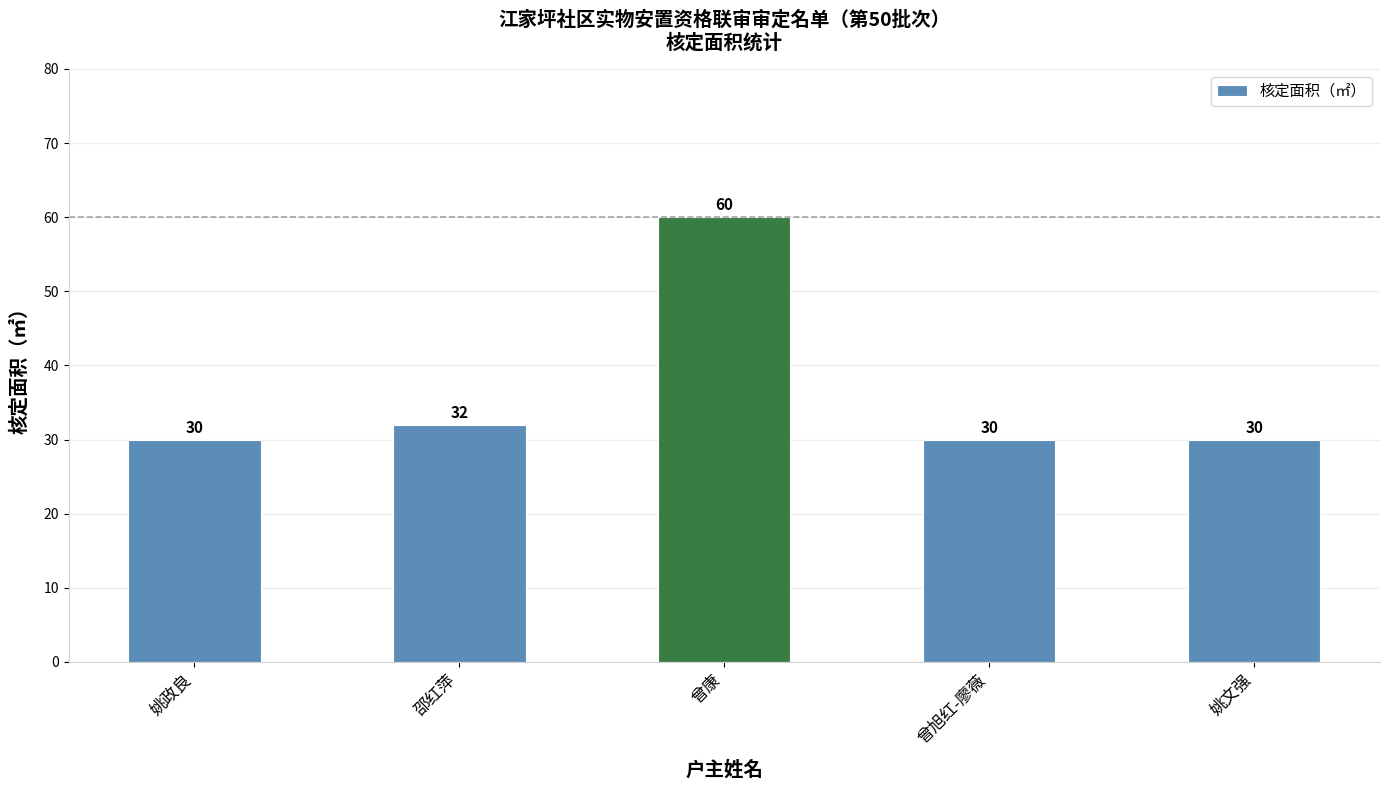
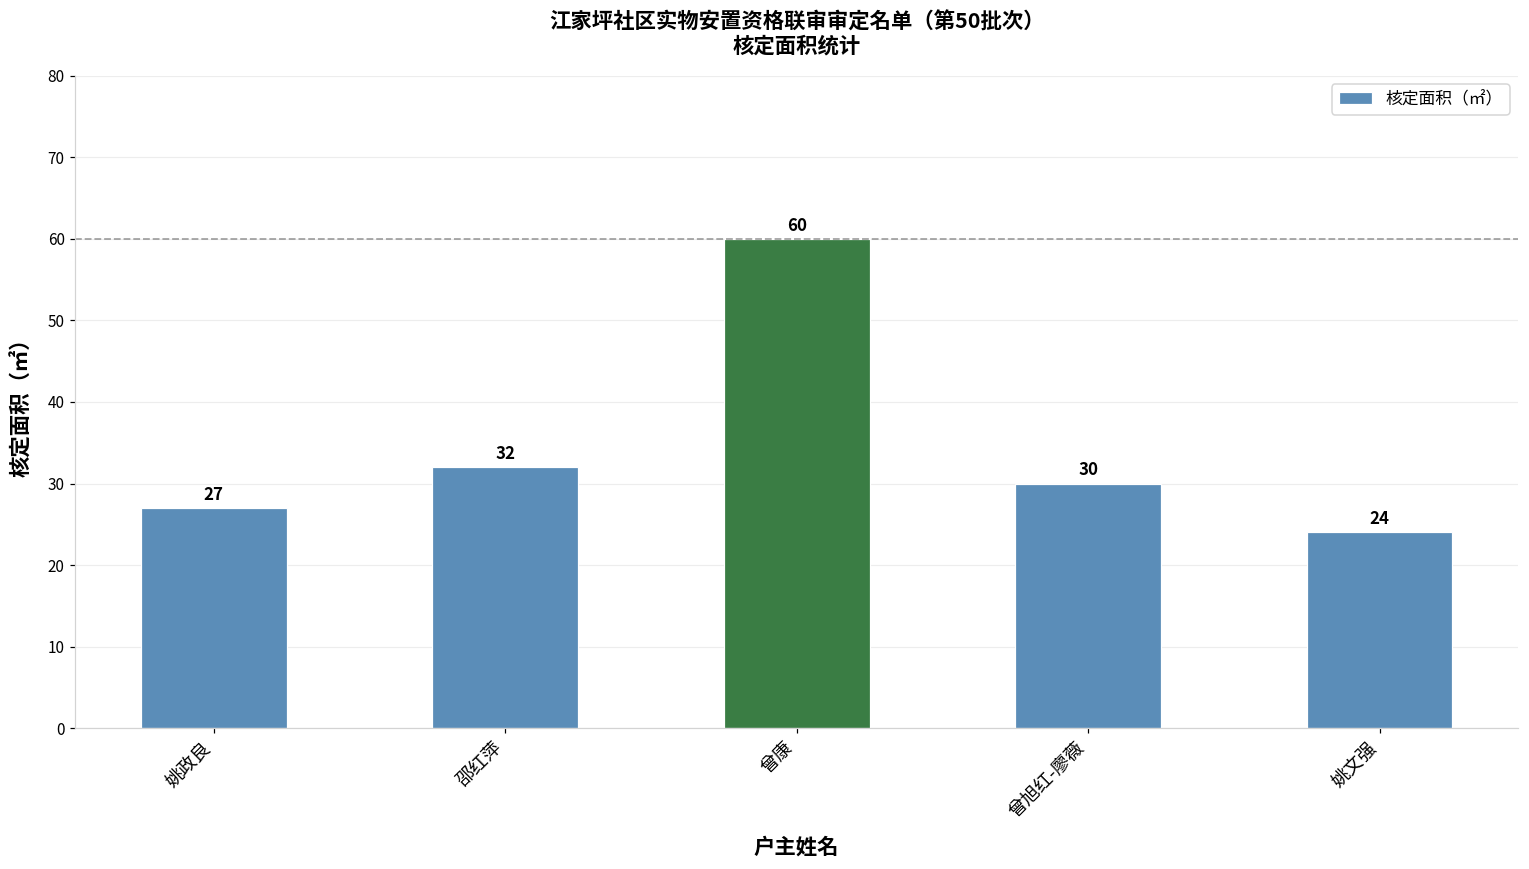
姚政良: 30 -> 27
姚文强: 30 -> 24
